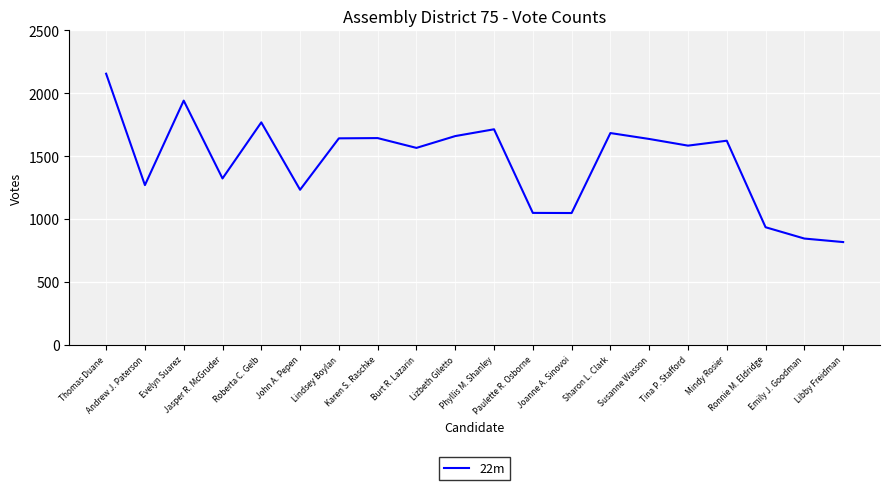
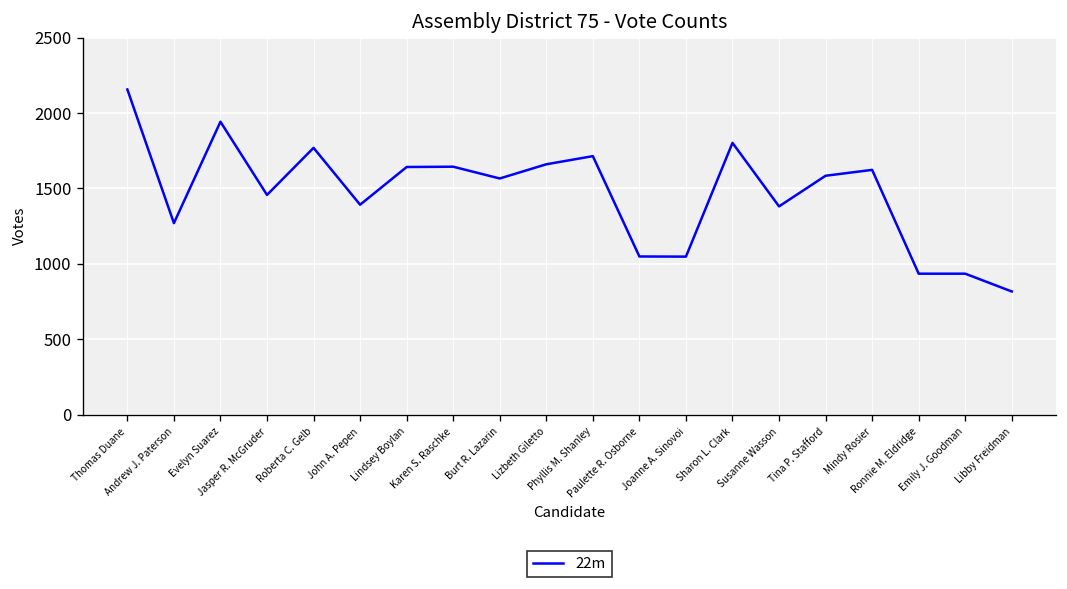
Jasper R. McGruder: 1320 -> 1460
John A. Pepen: 1230 -> 1390
Sharon L. Clark: 1680 -> 1800
Susanne Wasson: 1640 -> 1380
Emily J. Goodman: 850 -> 940
